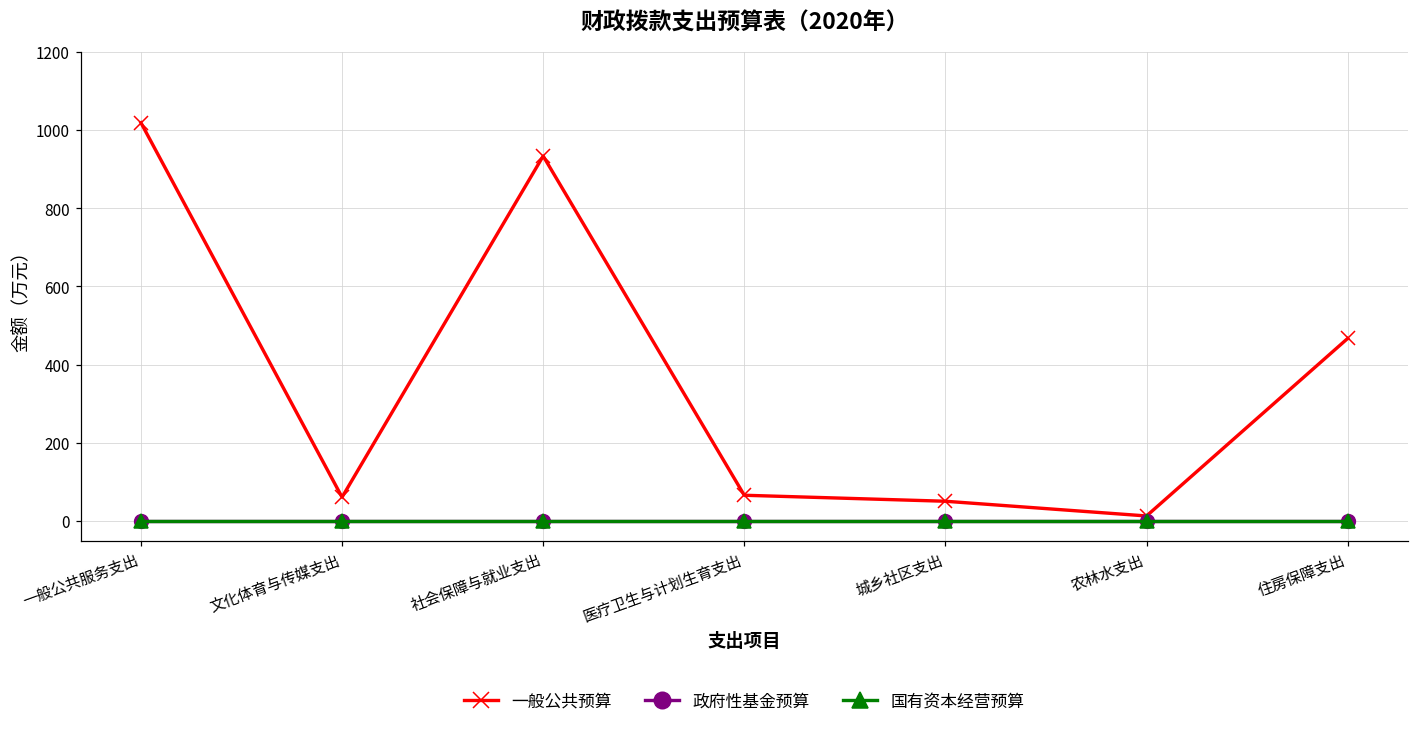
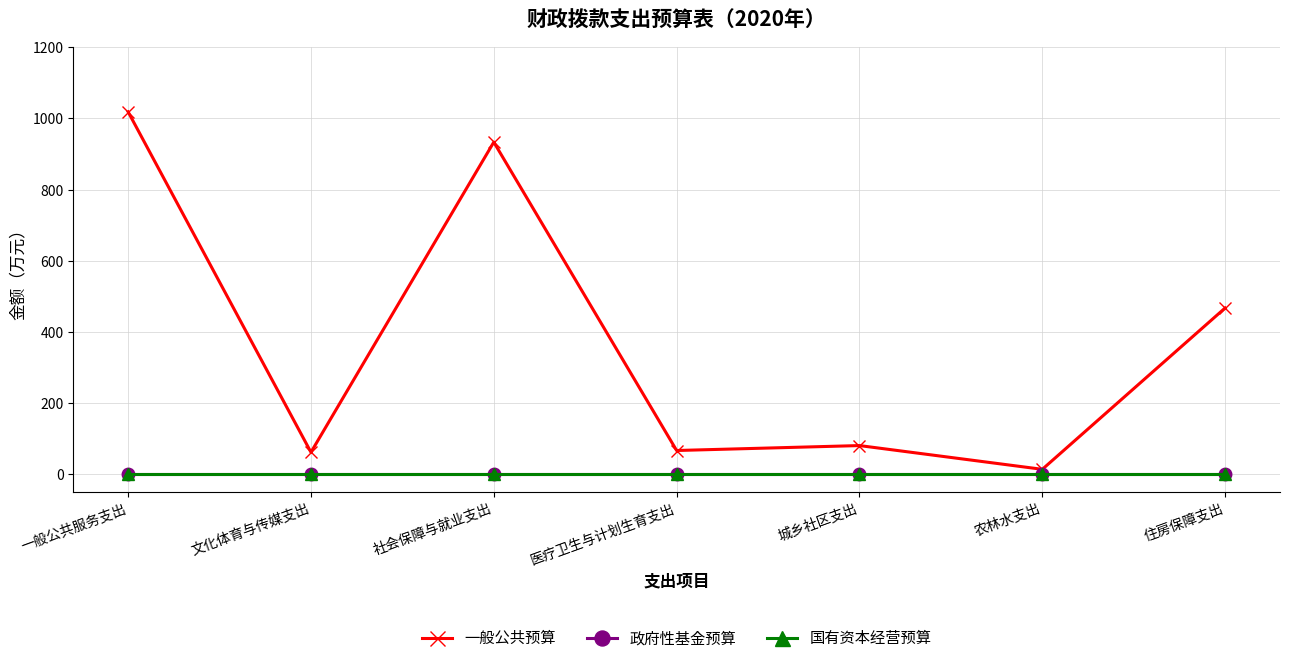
一般公共预算, 城乡社区支出: 50 -> 80
